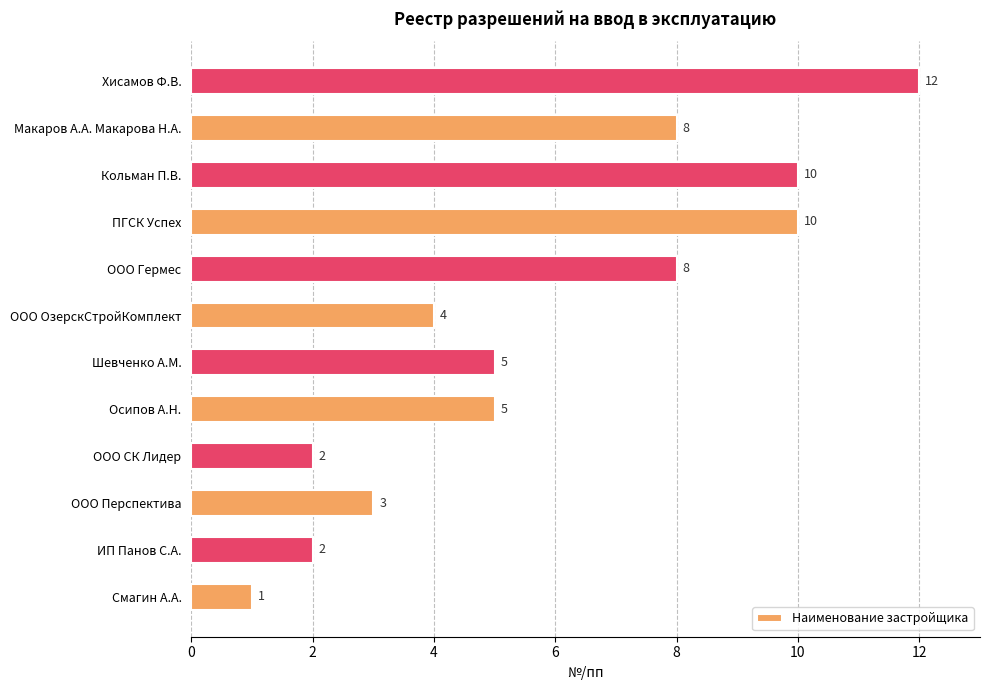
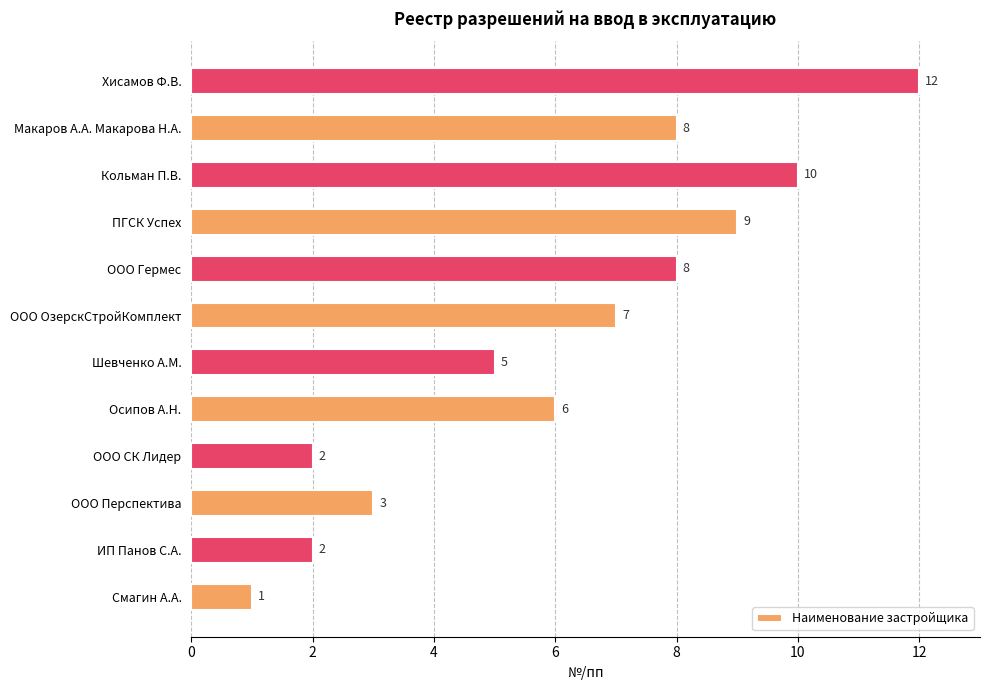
ПГСК Успех: 10 -> 9
ООО ОзерскСтройКомплект: 4 -> 7
Осипов А.Н.: 5 -> 6
